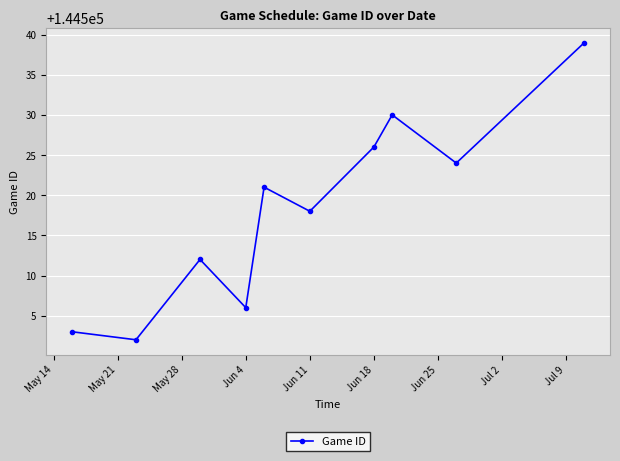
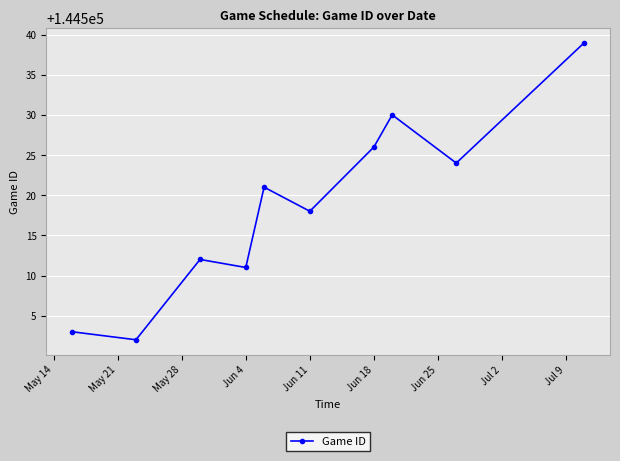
Jun 4: 144506 -> 144511
